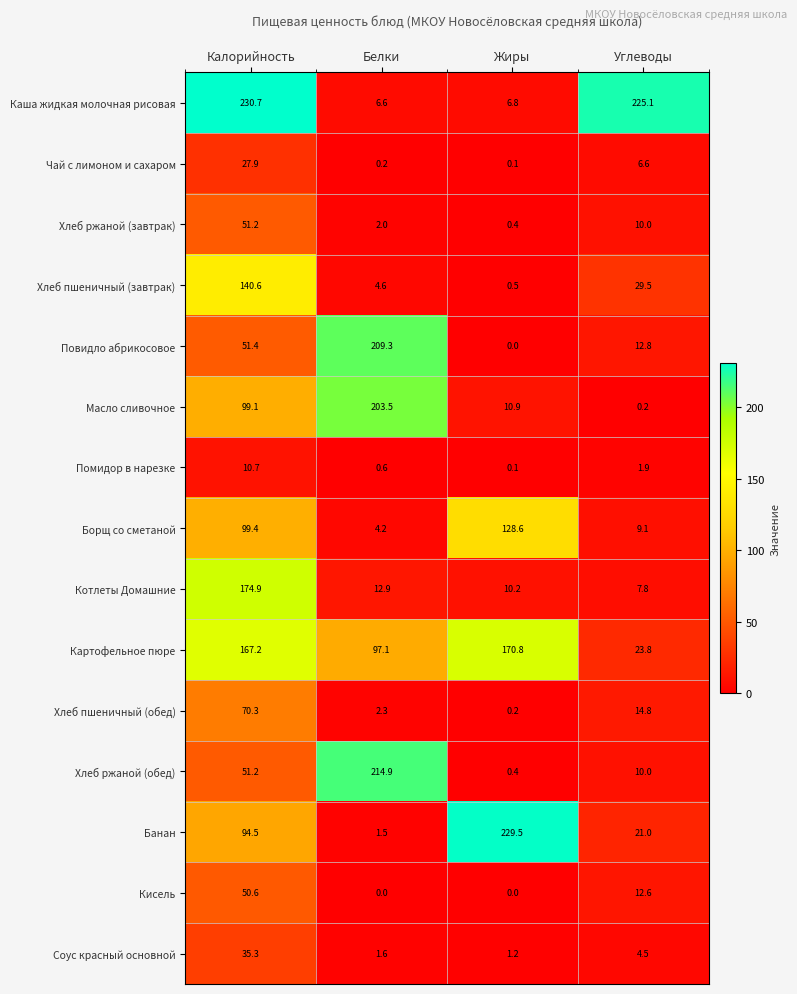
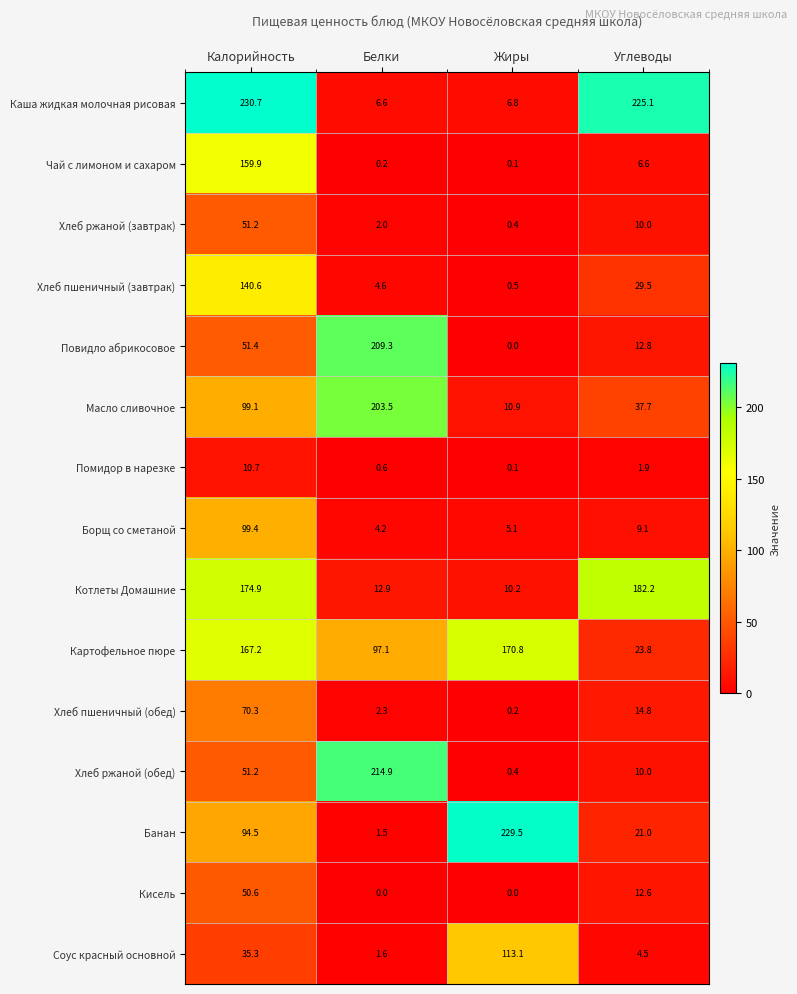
Чай с лимоном и сахаром, Калорийность: 27.9 -> 159.9
Масло сливочное, Углеводы: 0.2 -> 37.7
Борщ со сметаной, Жиры: 128.6 -> 5.1
Котлеты Домашние, Углеводы: 7.8 -> 182.2
Соус красный основной, Жиры: 1.2 -> 113.1
